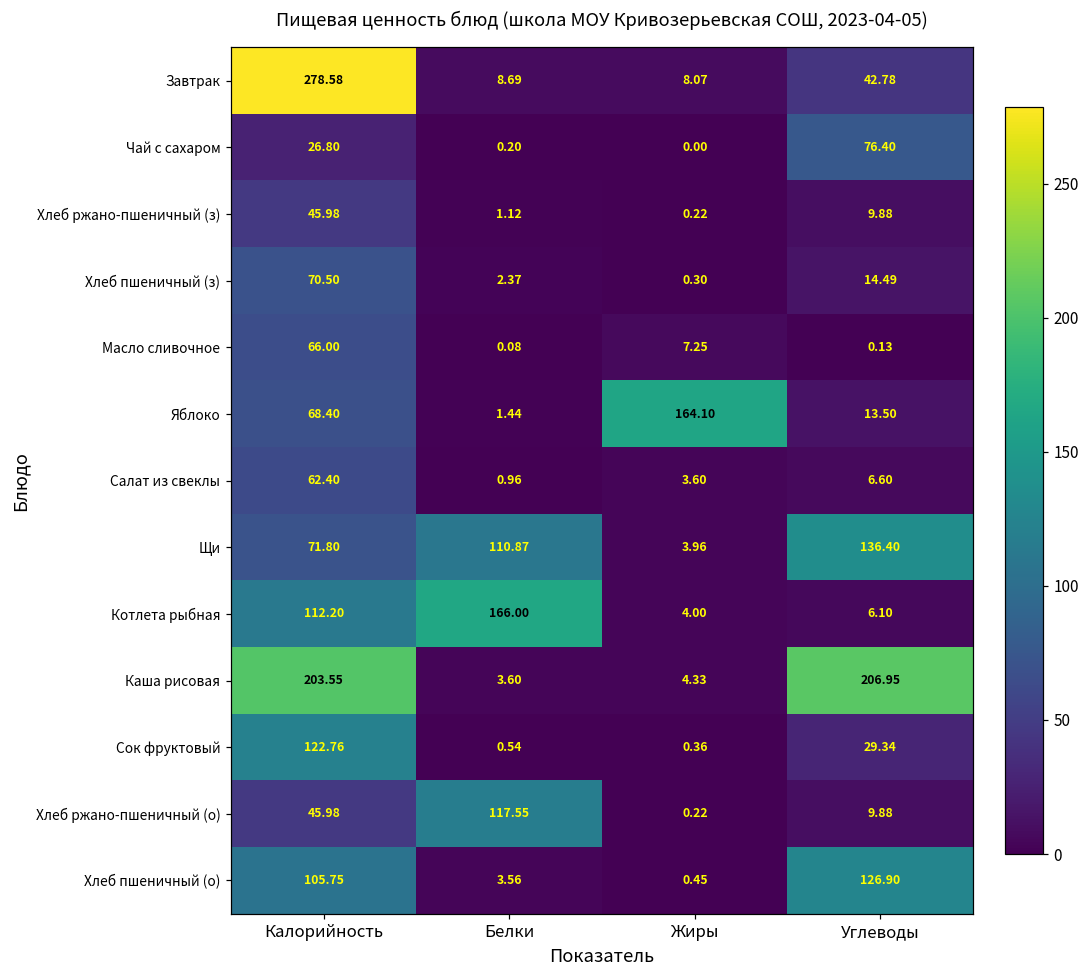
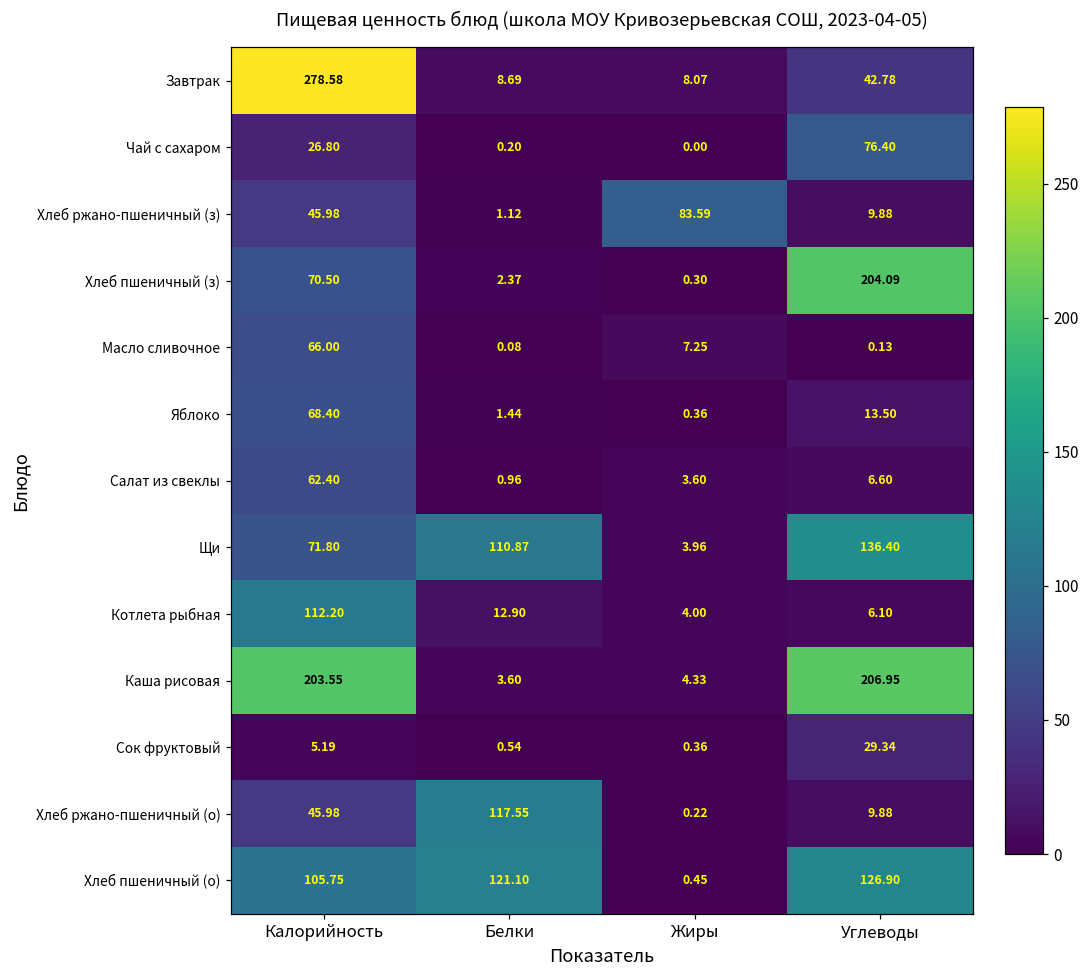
Хлеб ржано-пшеничный (з), Жиры: 0.22 -> 83.59
Хлеб пшеничный (з), Углеводы: 14.49 -> 204.09
Яблоко, Жиры: 164.10 -> 0.36
Котлета рыбная, Белки: 166.00 -> 12.90
Сок фруктовый, Калорийность: 122.76 -> 5.19
Хлеб пшеничный (о), Белки: 3.56 -> 121.10
